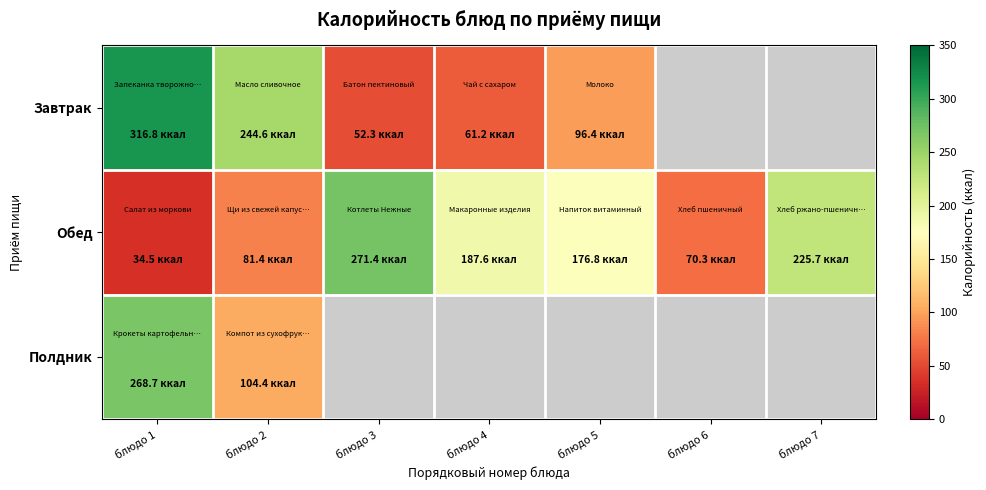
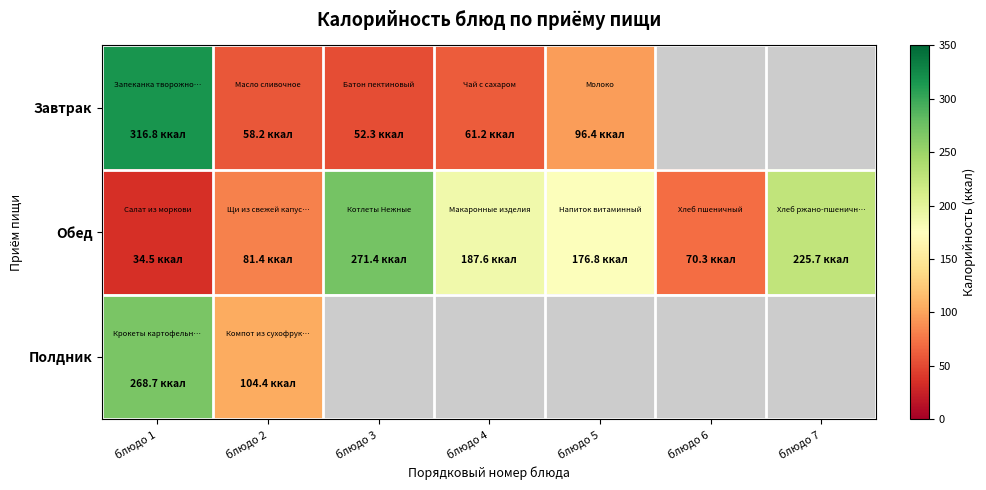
Завтрак, блюдо 2: 244.6 -> 58.2
